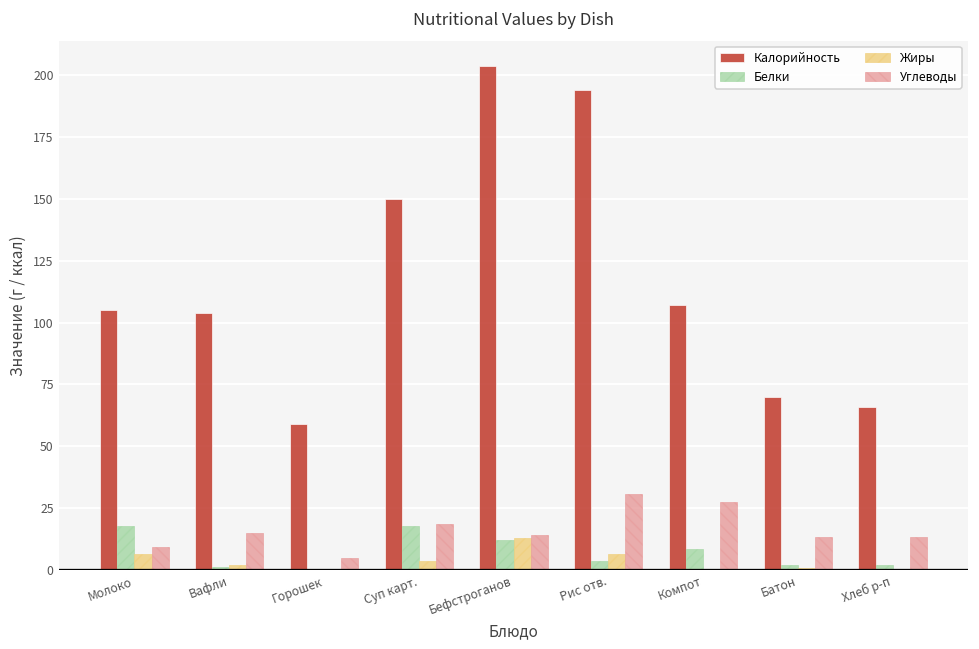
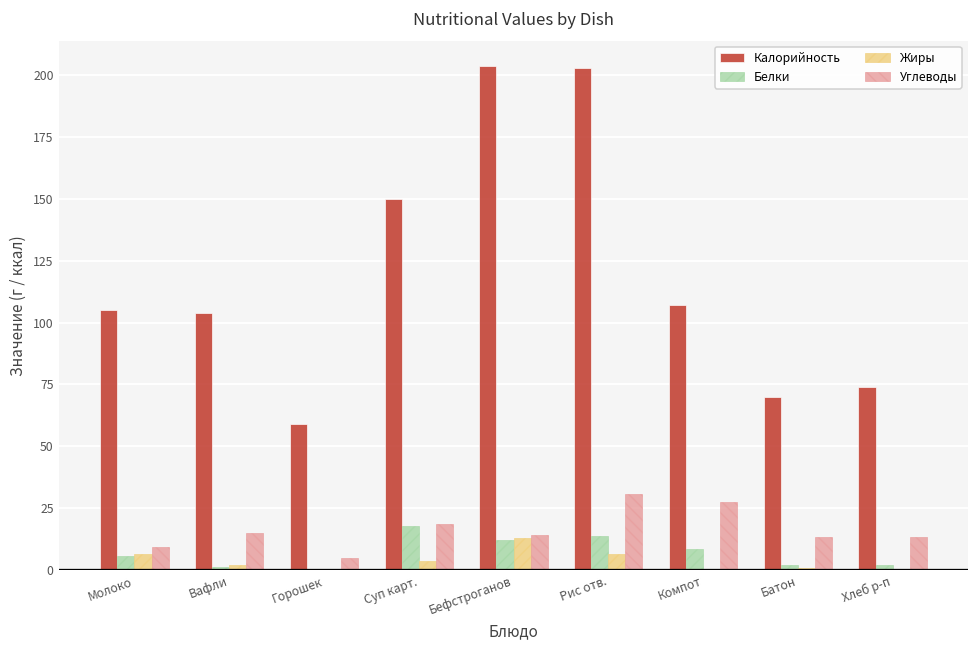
Белки, Молоко: 18 -> 6
Калорийность, Рис отв.: 194 -> 203
Белки, Рис отв.: 4 -> 14
Калорийность, Хлеб р-п: 66 -> 74
